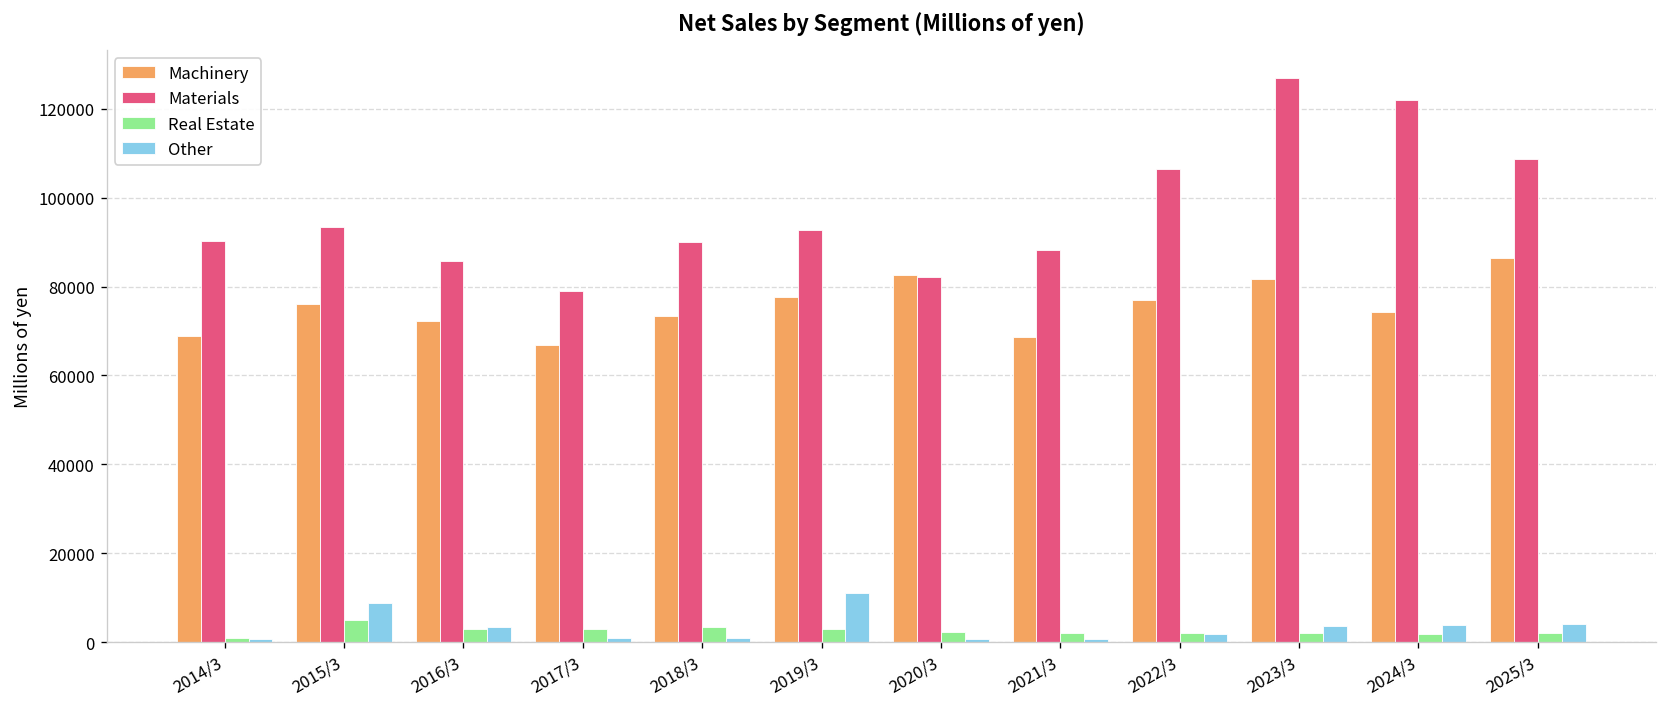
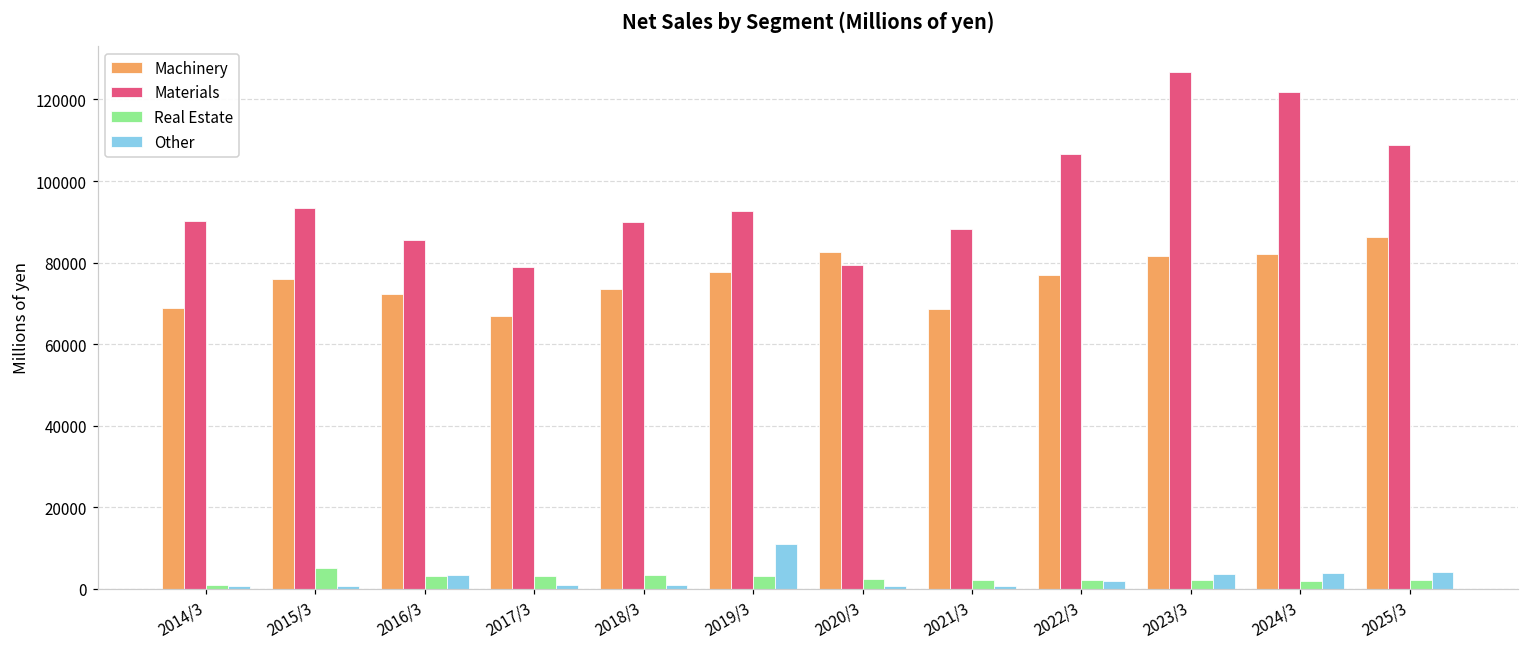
Other, 2015/3: 9000 -> 1000
Materials, 2020/3: 82000 -> 79000
Machinery, 2024/3: 74000 -> 82000
